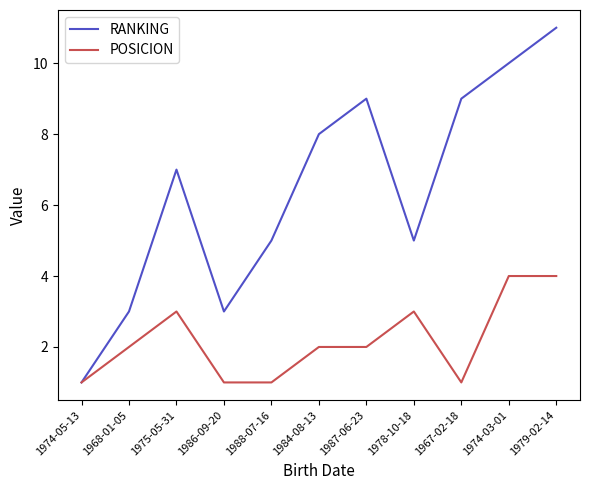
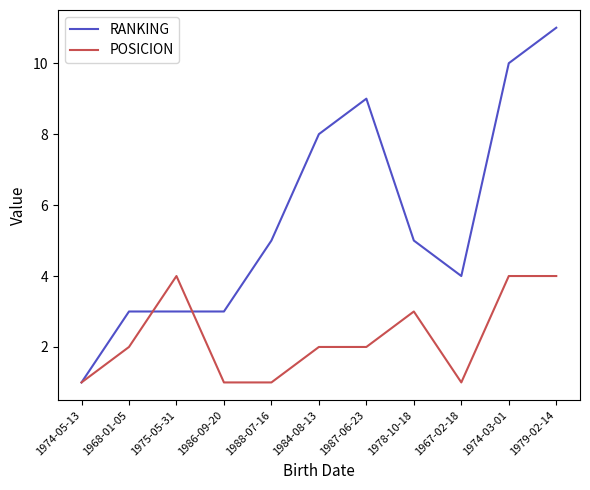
RANKING, 1975-05-31: 7 -> 3
POSICION, 1975-05-31: 3 -> 4
RANKING, 1967-02-18: 9 -> 4
